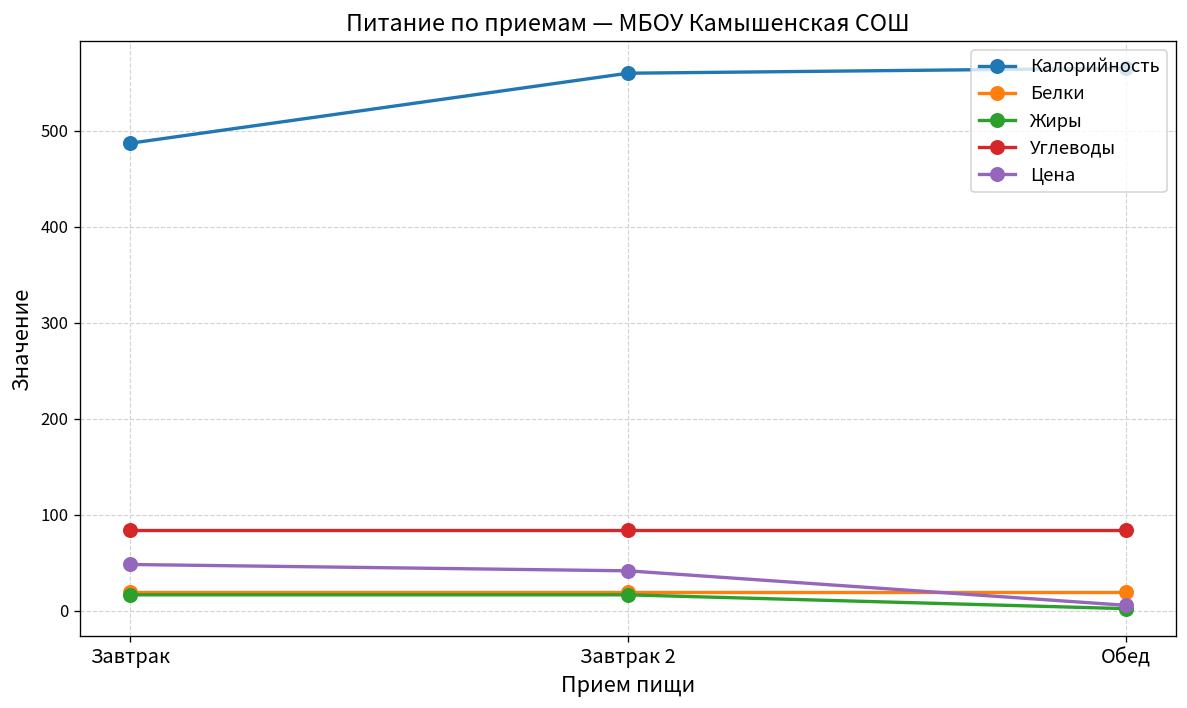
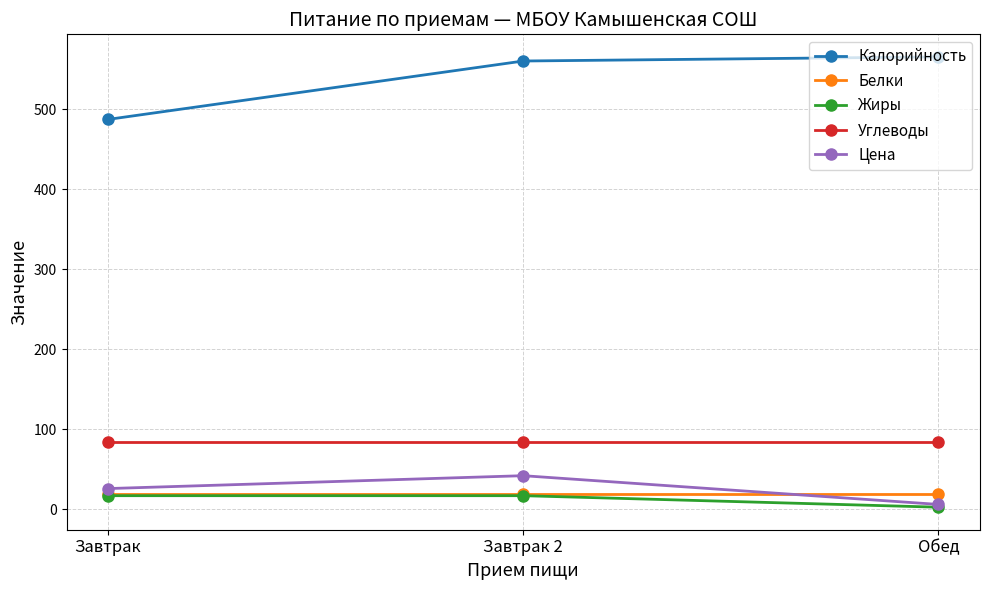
Цена, Завтрак: 50 -> 30
